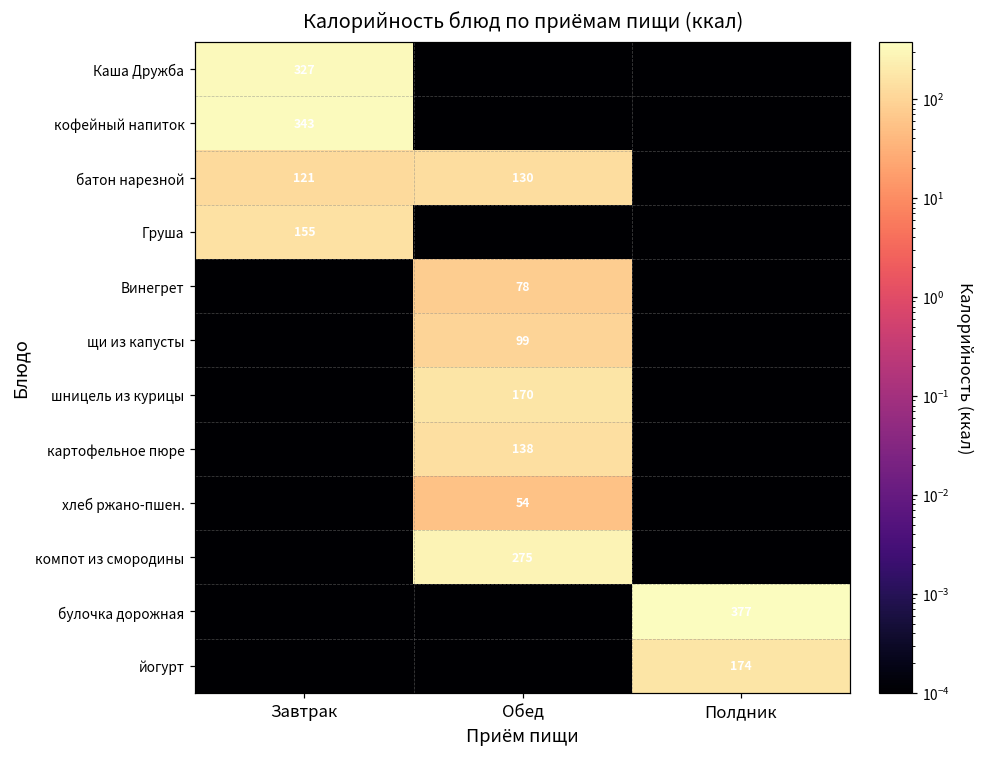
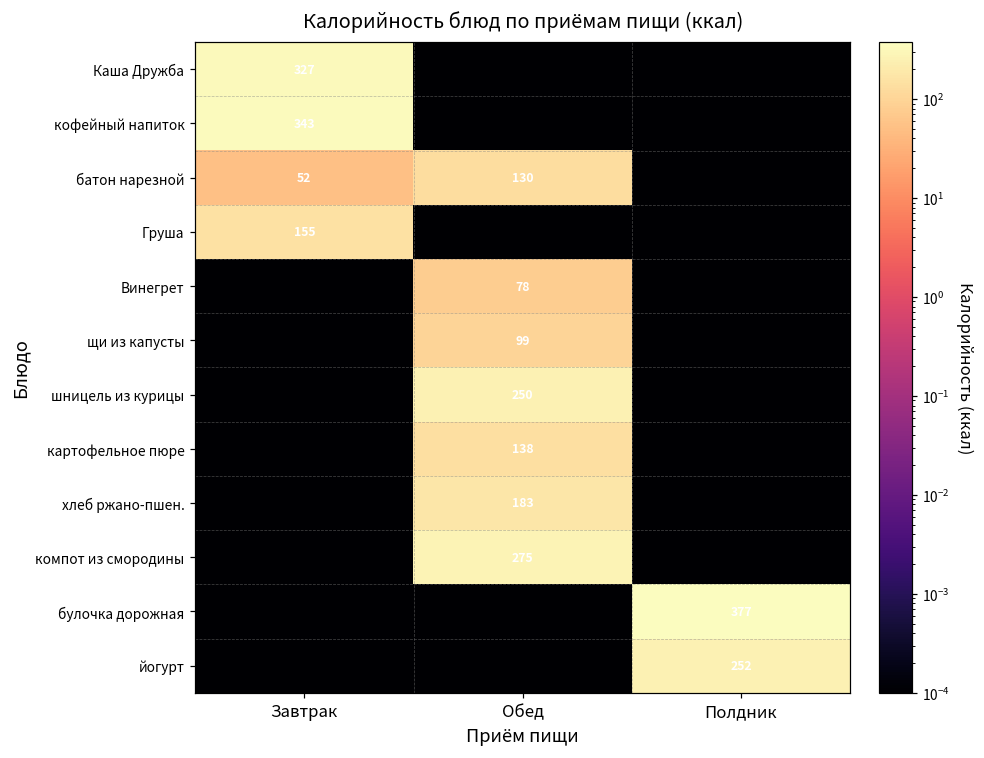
батон нарезной, Завтрак: 121 -> 52
шницель из курицы, Обед: 170 -> 250
хлеб ржано-пшен., Обед: 54 -> 183
йогурт, Полдник: 174 -> 252
